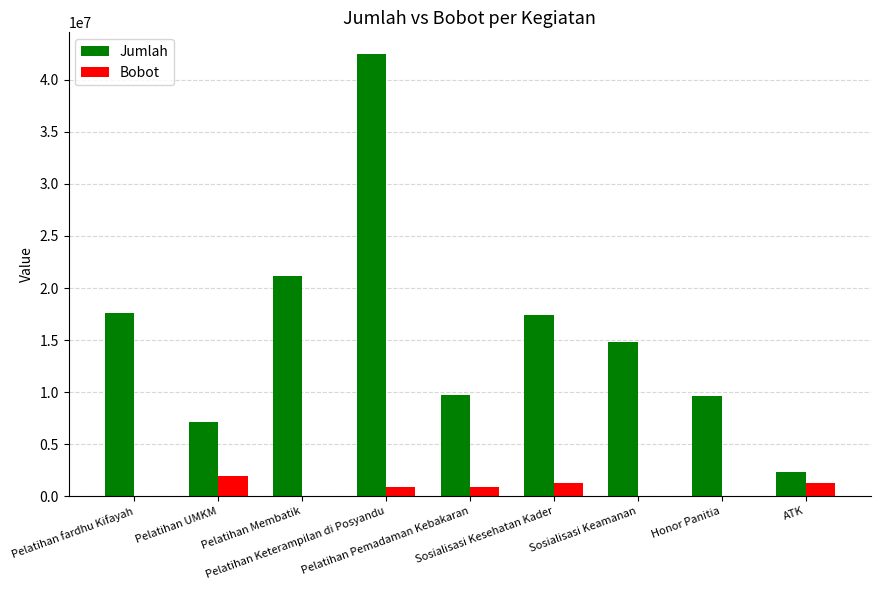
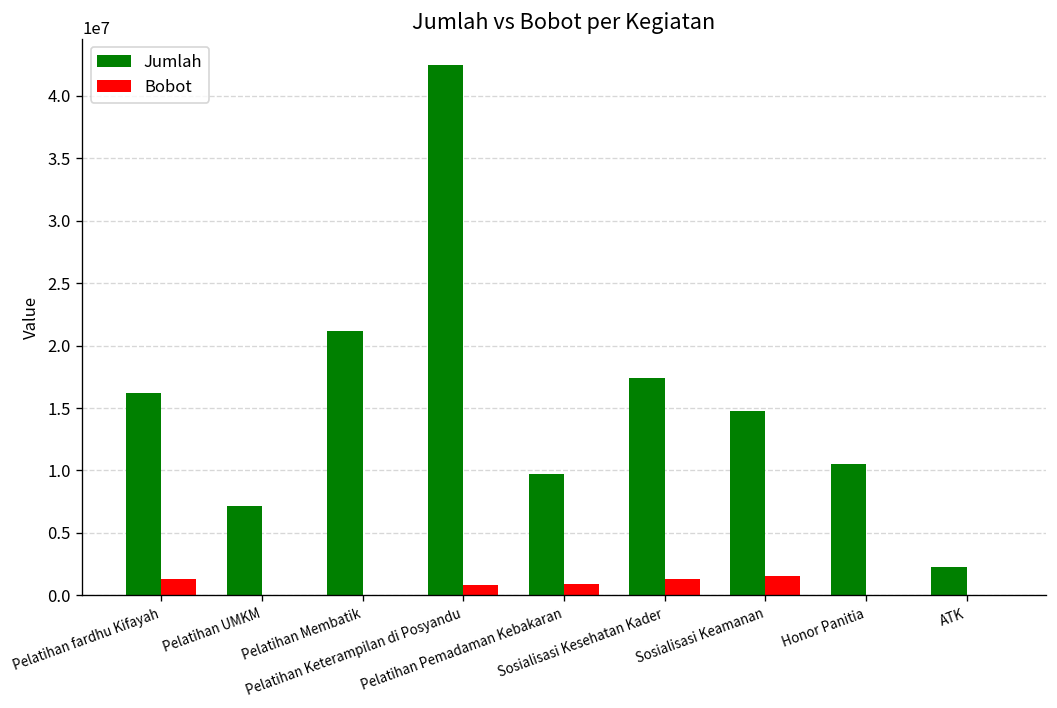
Jumlah, Pelatihan fardhu Kifayah: 17600000 -> 16200000
Bobot, Pelatihan fardhu Kifayah: 0 -> 1300000
Bobot, Pelatihan UMKM: 2000000 -> 0
Bobot, Sosialisasi Keamanan: 0 -> 1500000
Jumlah, Honor Panitia: 9600000 -> 10500000
Bobot, ATK: 1200000 -> 0
